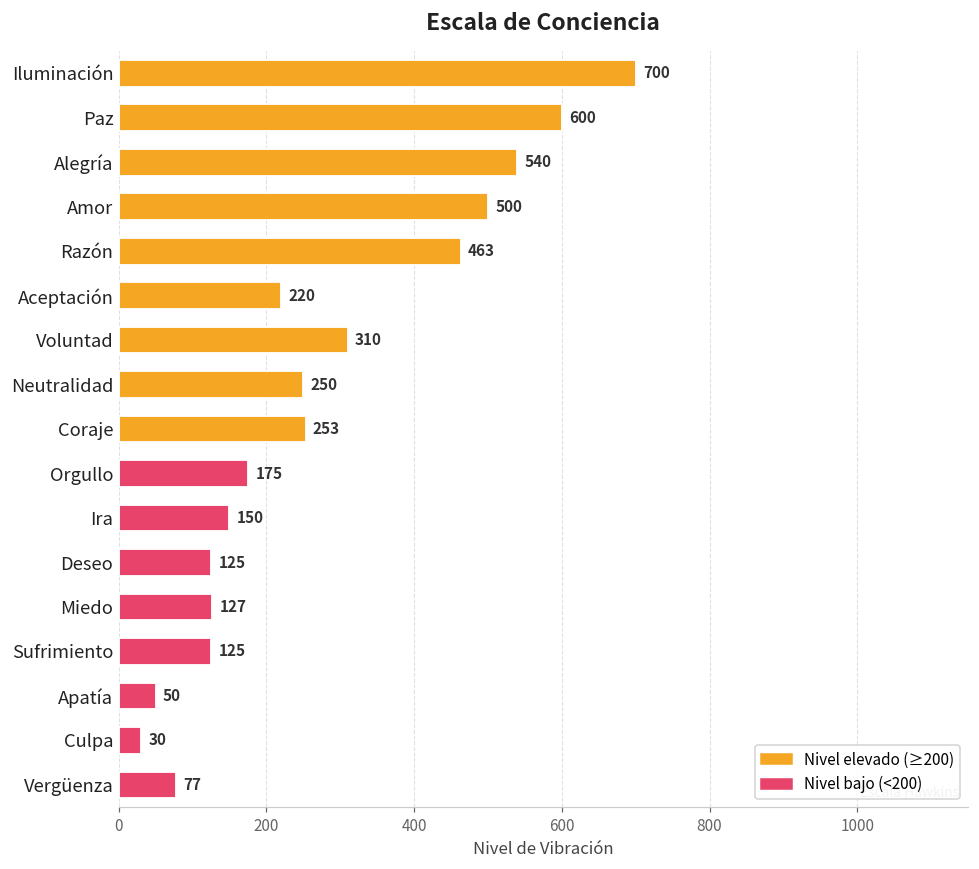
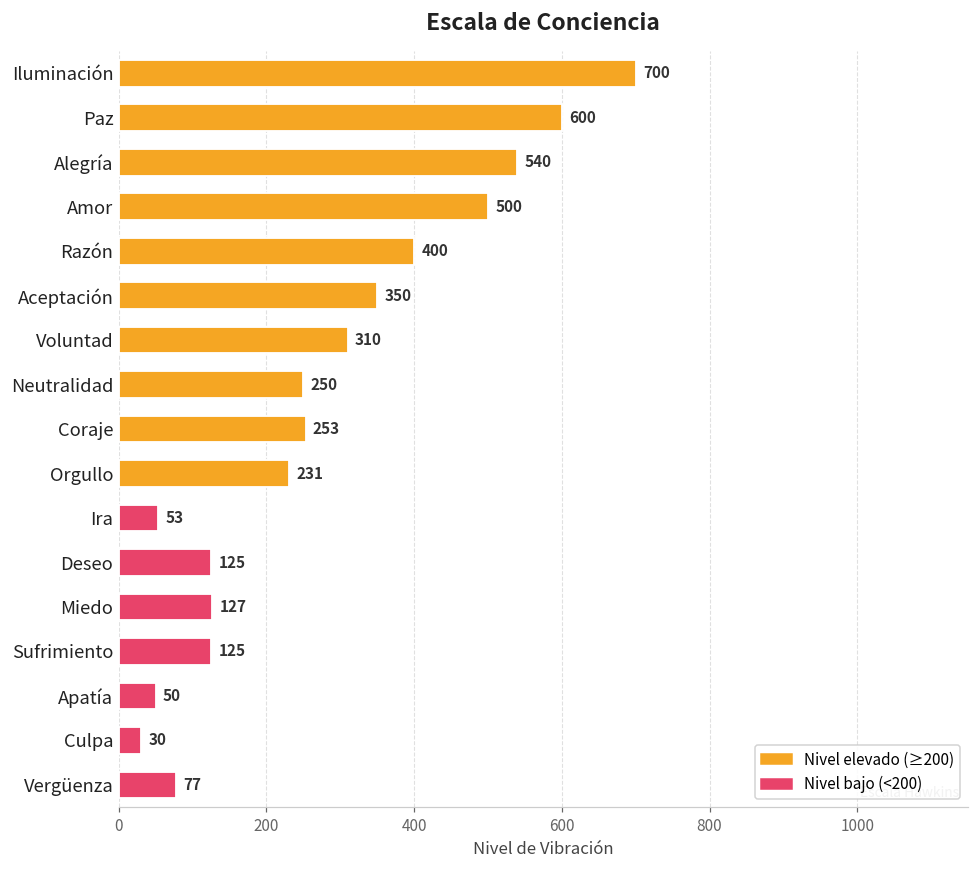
Razón: 463 -> 400
Aceptación: 220 -> 350
Orgullo: 175 -> 231
Ira: 150 -> 53
